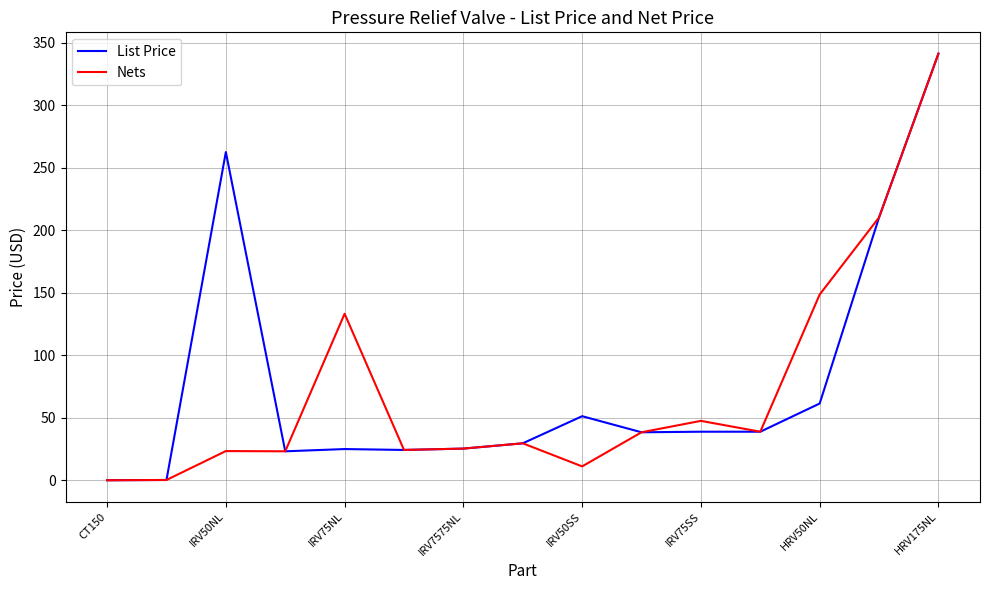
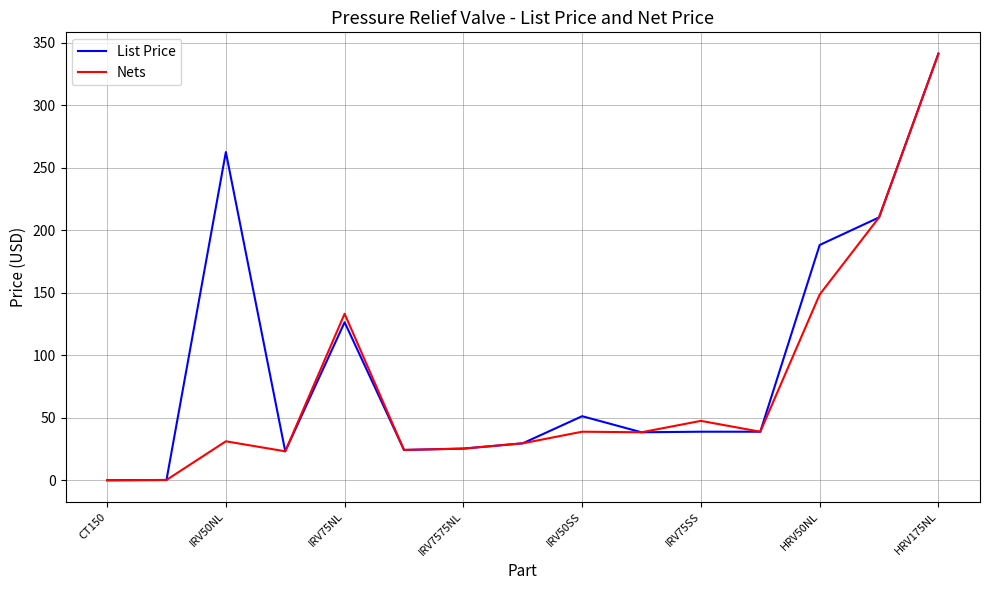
Nets, IRV50NL: 24 -> 31
List Price, IRV75NL: 25 -> 127
Nets, IRV50SS: 11 -> 39
List Price, HRV50NL: 62 -> 188
